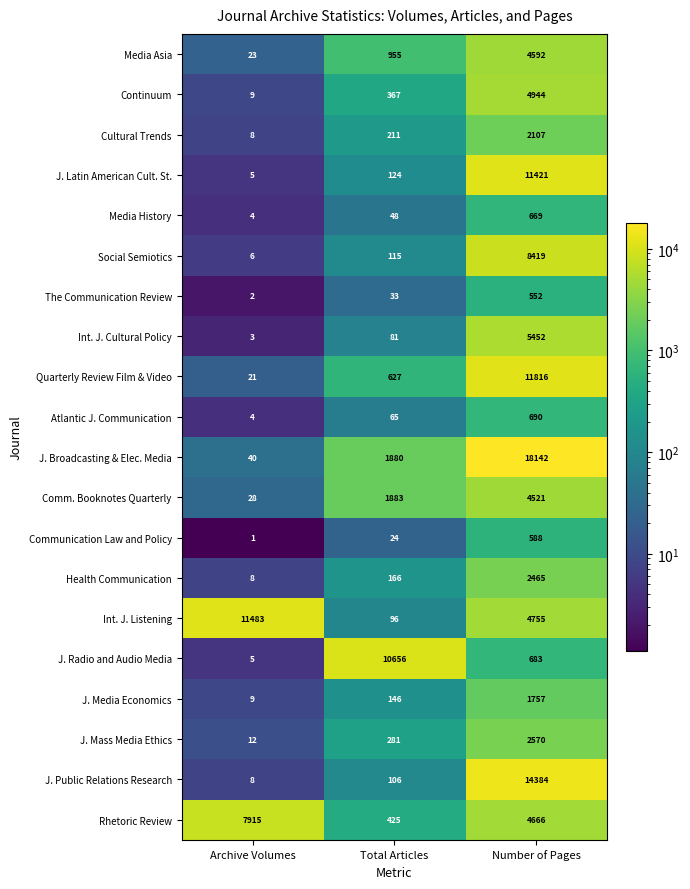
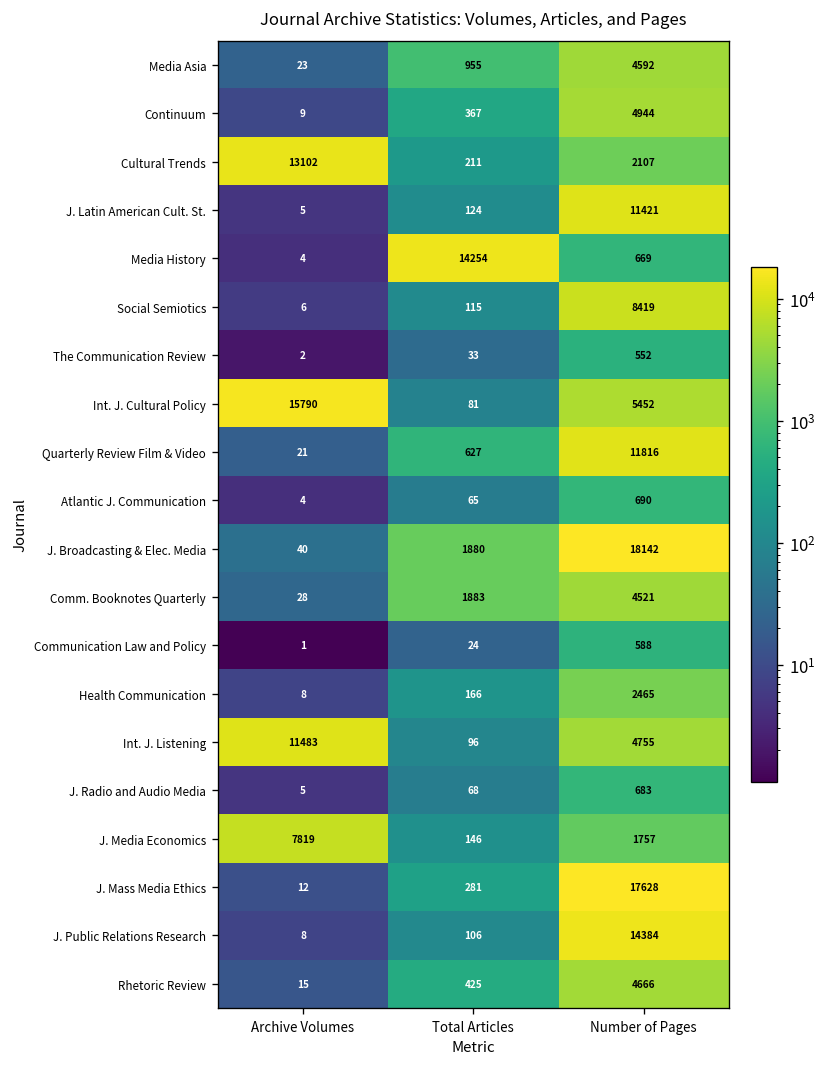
Cultural Trends, Archive Volumes: 8 -> 13102
Media History, Total Articles: 48 -> 14254
Int. J. Cultural Policy, Archive Volumes: 3 -> 15790
J. Radio and Audio Media, Total Articles: 10656 -> 68
J. Media Economics, Archive Volumes: 9 -> 7819
J. Mass Media Ethics, Number of Pages: 2570 -> 17628
Rhetoric Review, Archive Volumes: 7915 -> 15
